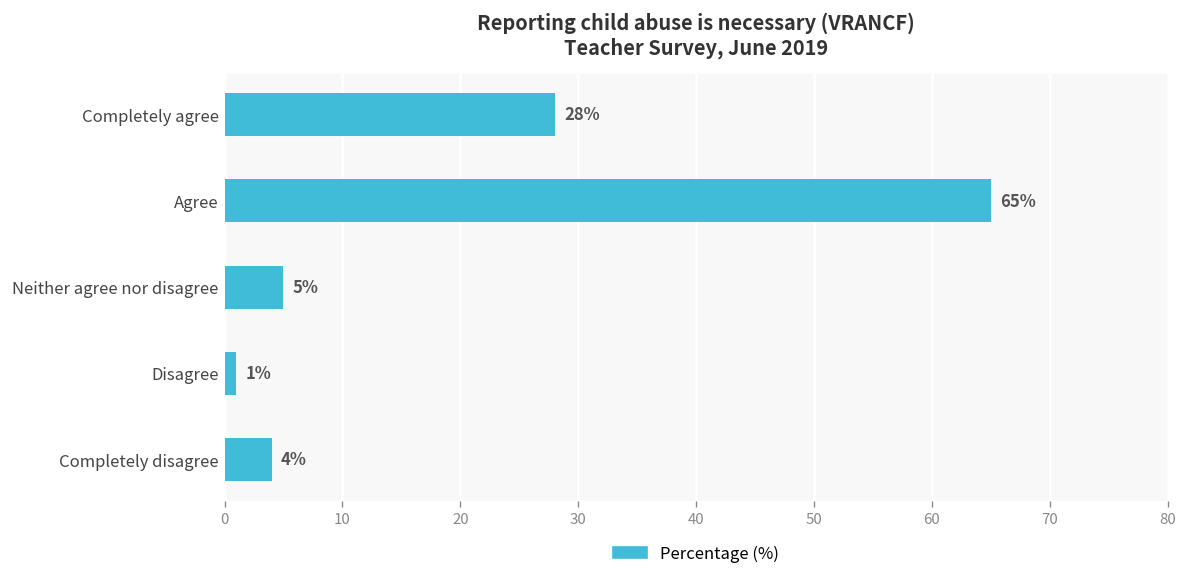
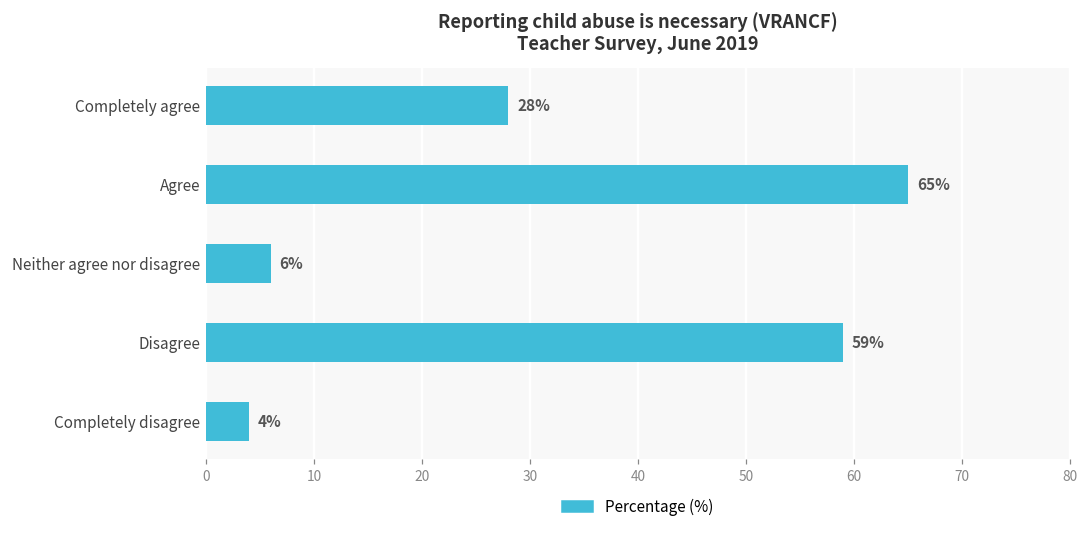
Neither agree nor disagree: 5% -> 6%
Disagree: 1% -> 59%
